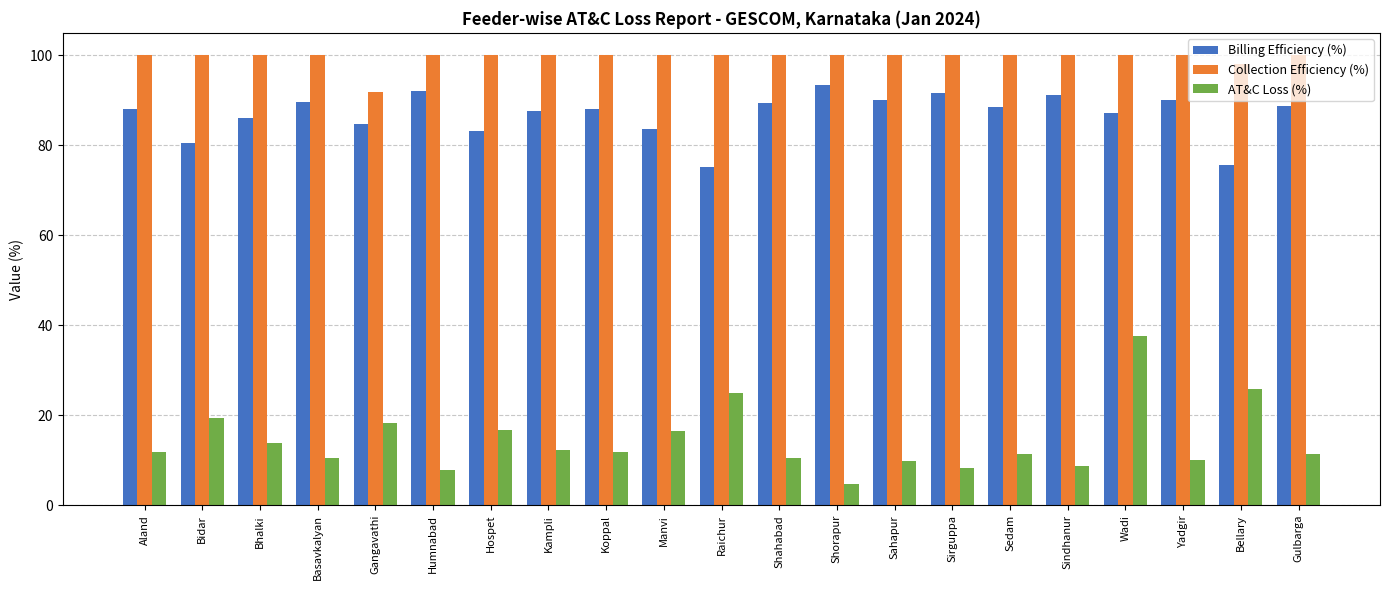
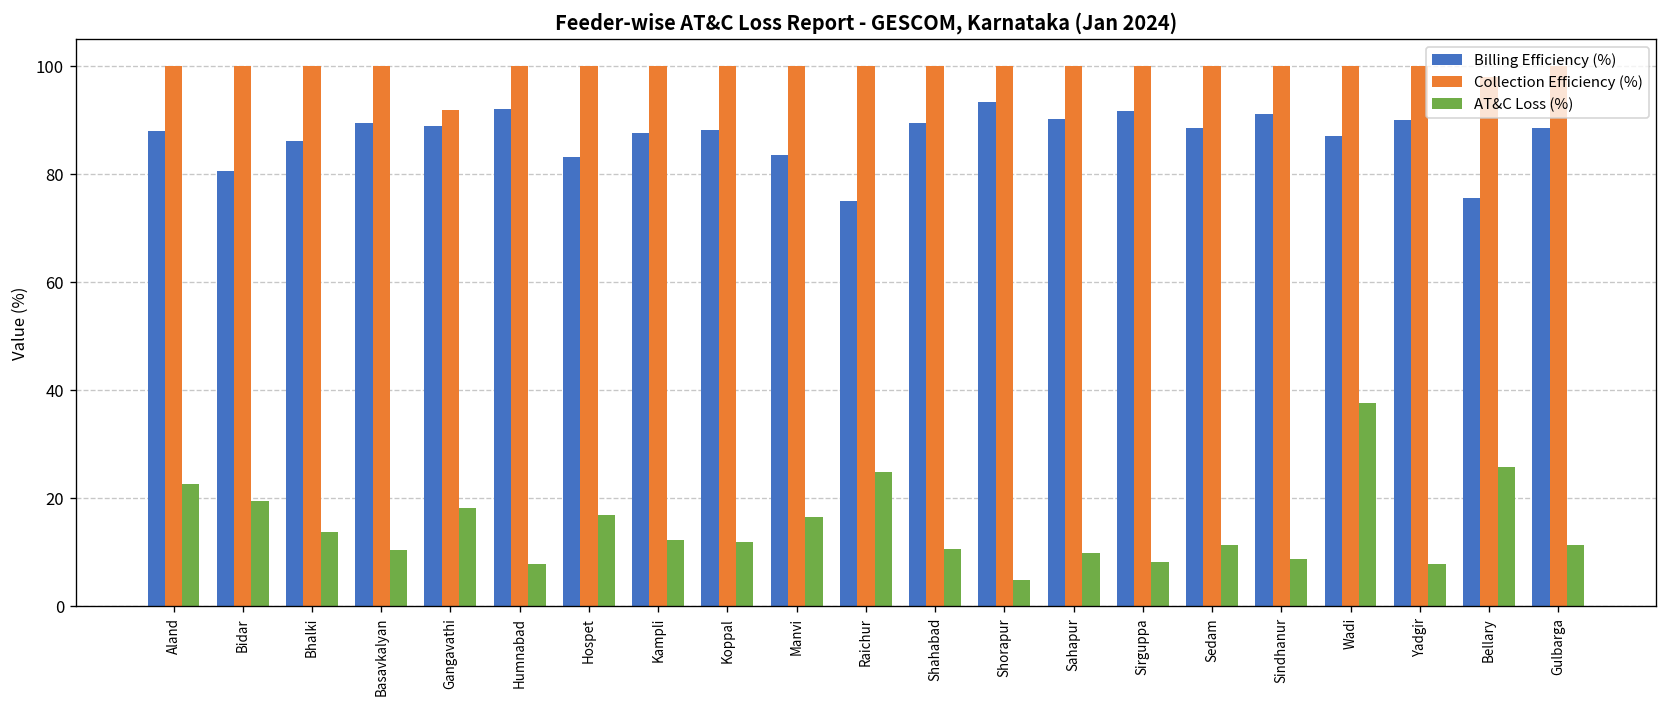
AT&C Loss (%), Aland: 12 -> 23
Billing Efficiency (%), Gangavathi: 85 -> 89
AT&C Loss (%), Yadgir: 10 -> 8
